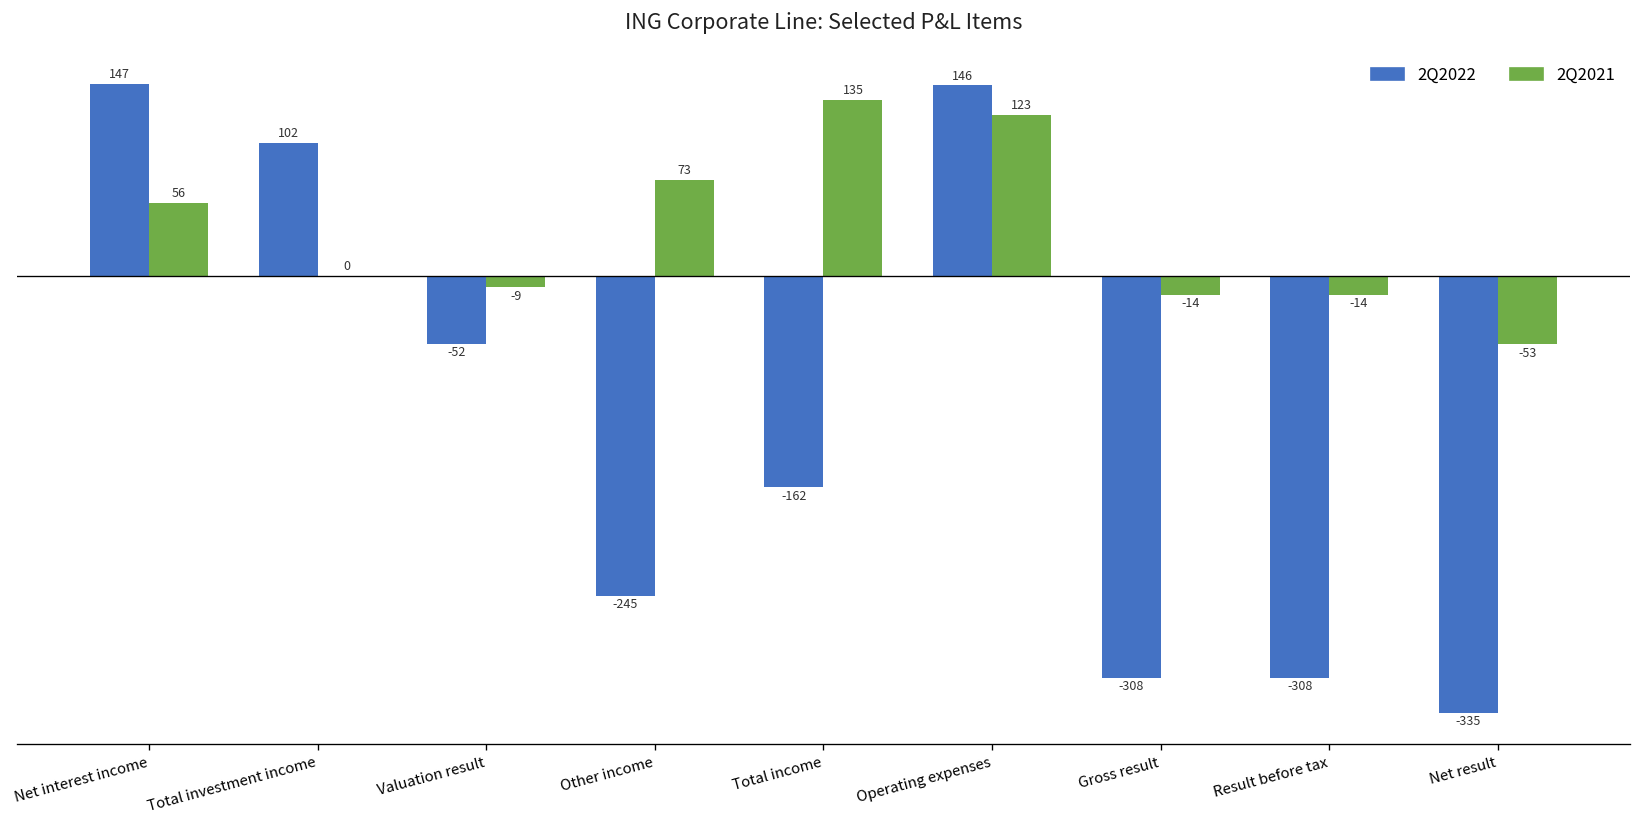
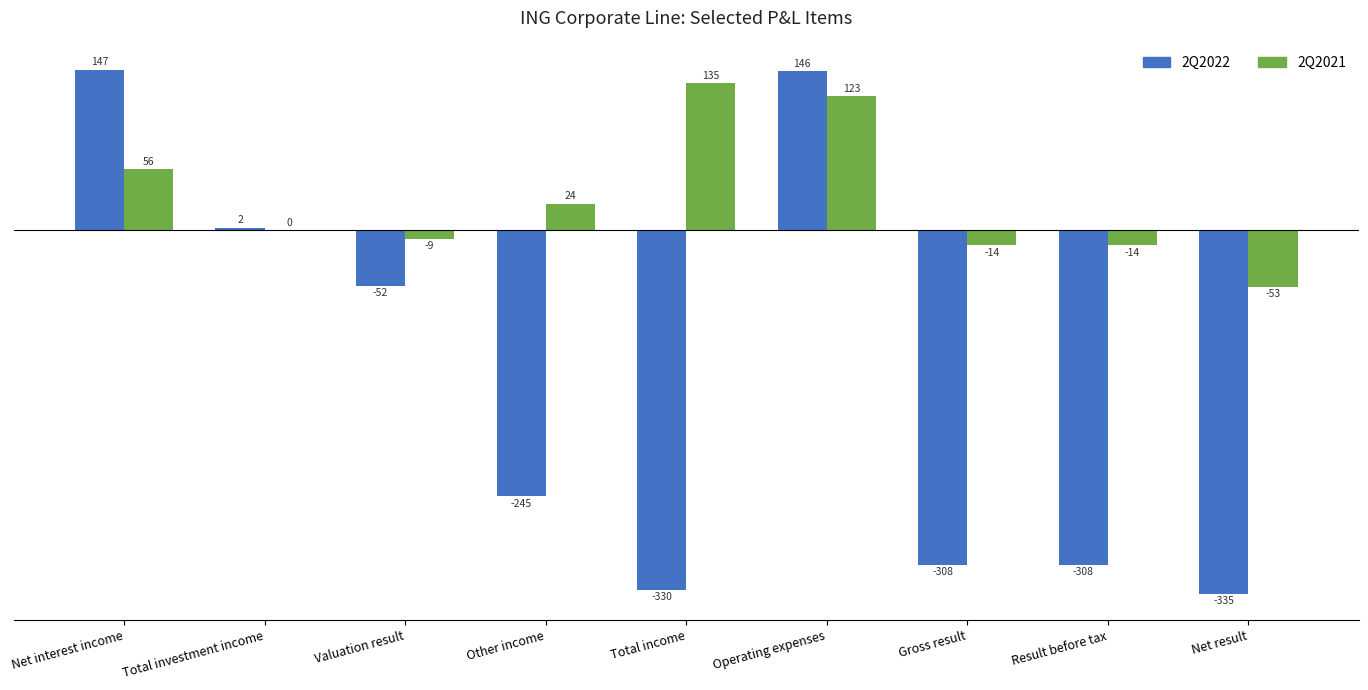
2Q2022, Total investment income: 102 -> 2
2Q2021, Other income: 73 -> 24
2Q2022, Total income: -162 -> -330
